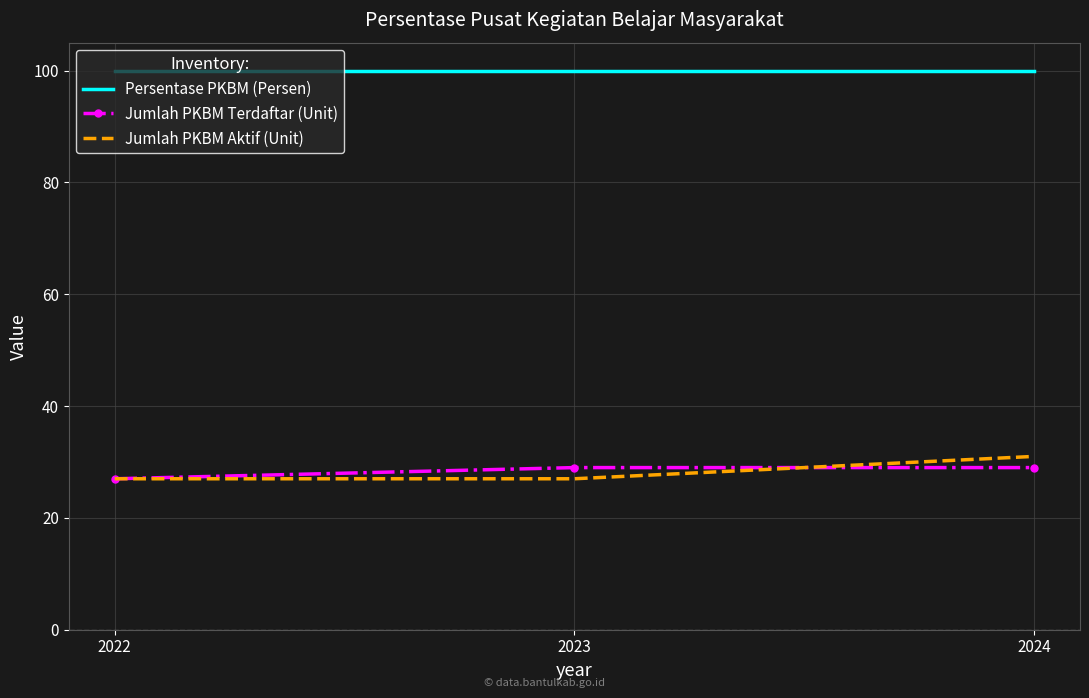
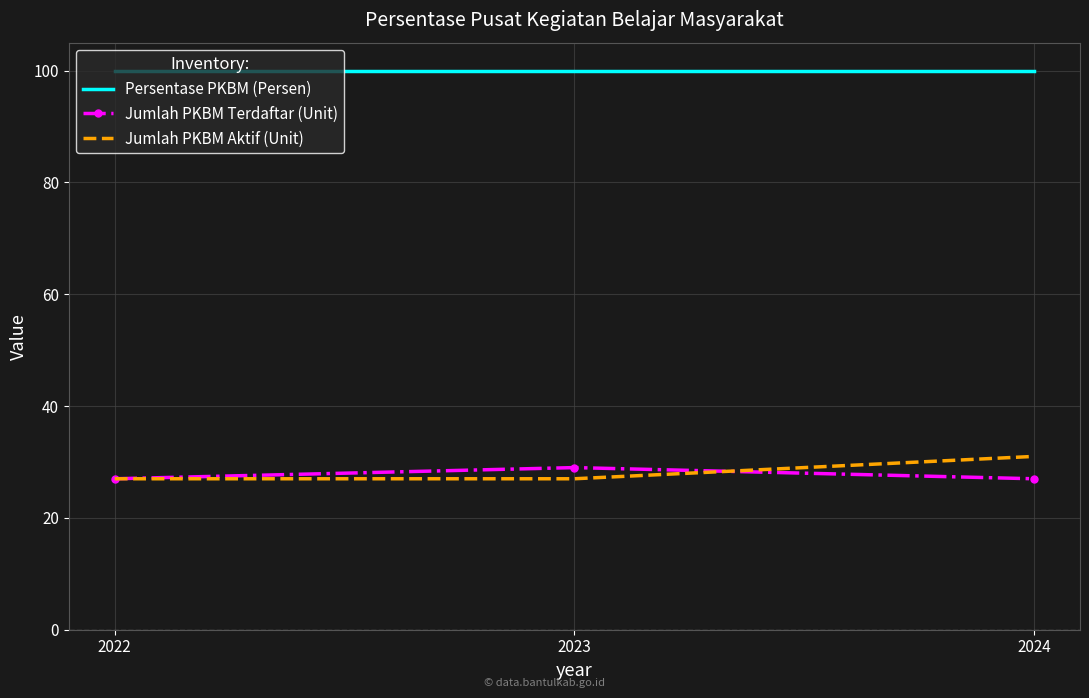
Jumlah PKBM Terdaftar (Unit), 2024: 29 -> 27
